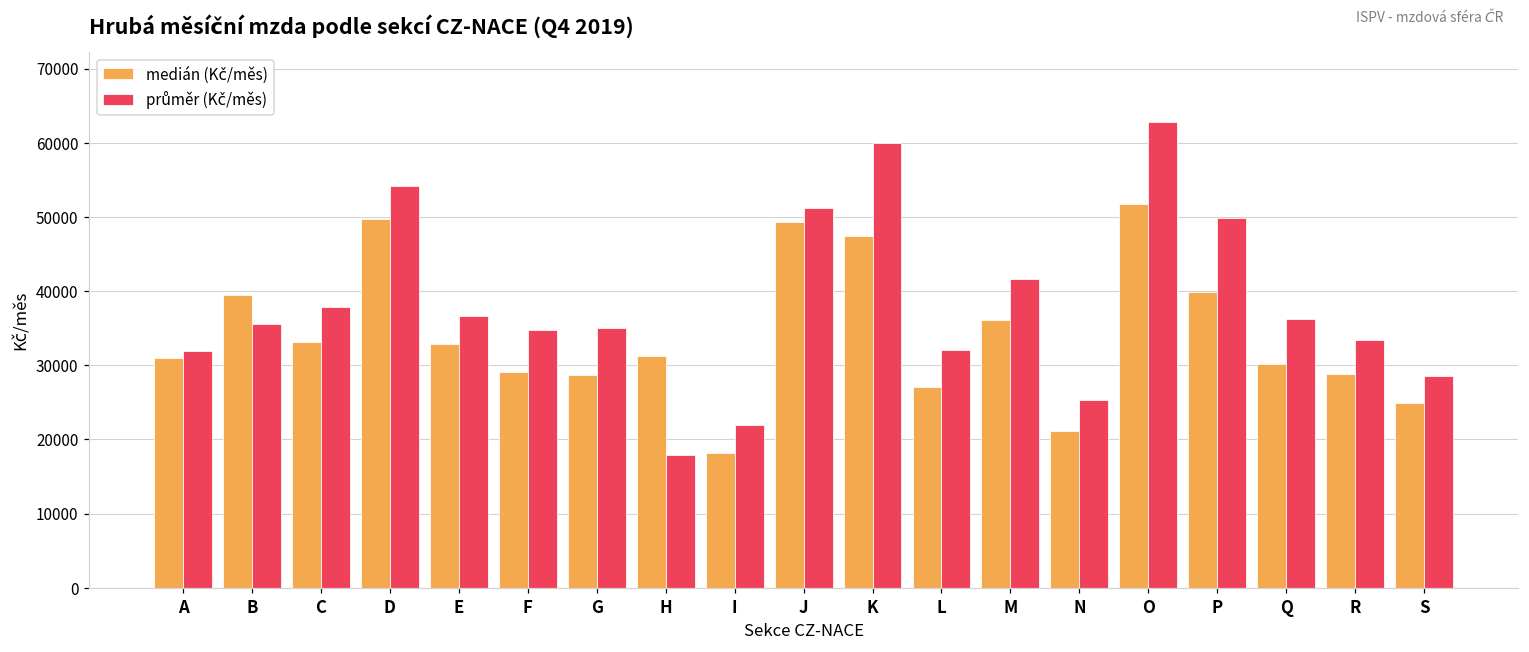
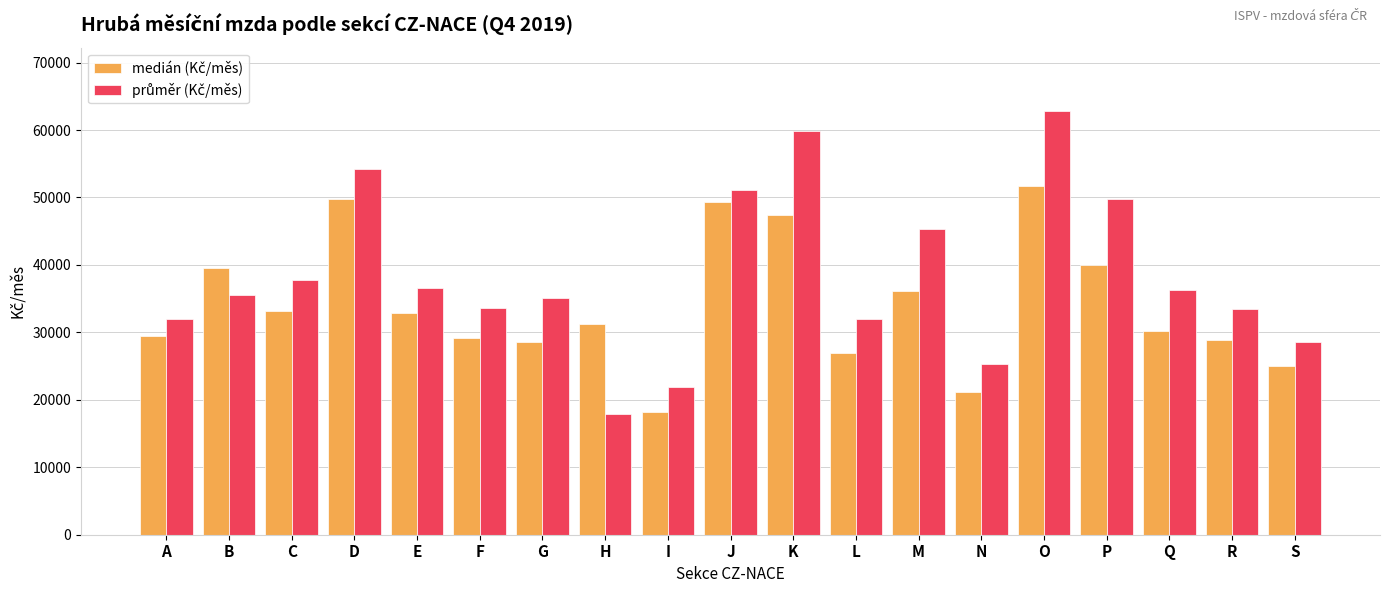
medián (Kč/měs), A: 31000 -> 29000
průměr (Kč/měs), F: 35000 -> 34000
průměr (Kč/měs), M: 42000 -> 45000
